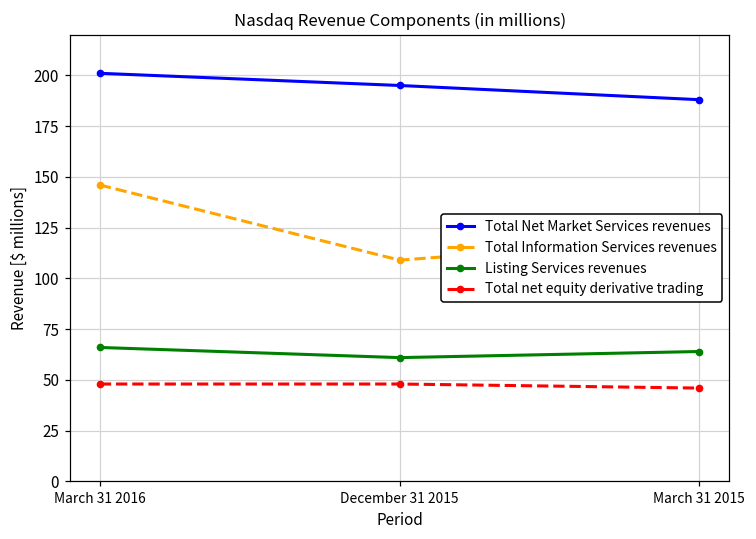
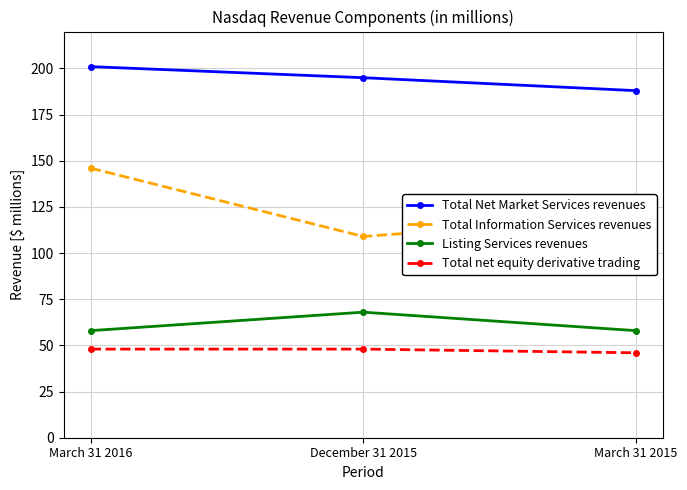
Listing Services revenues, March 31 2016: 66 -> 58
Listing Services revenues, December 31 2015: 61 -> 68
Listing Services revenues, March 31 2015: 64 -> 58
